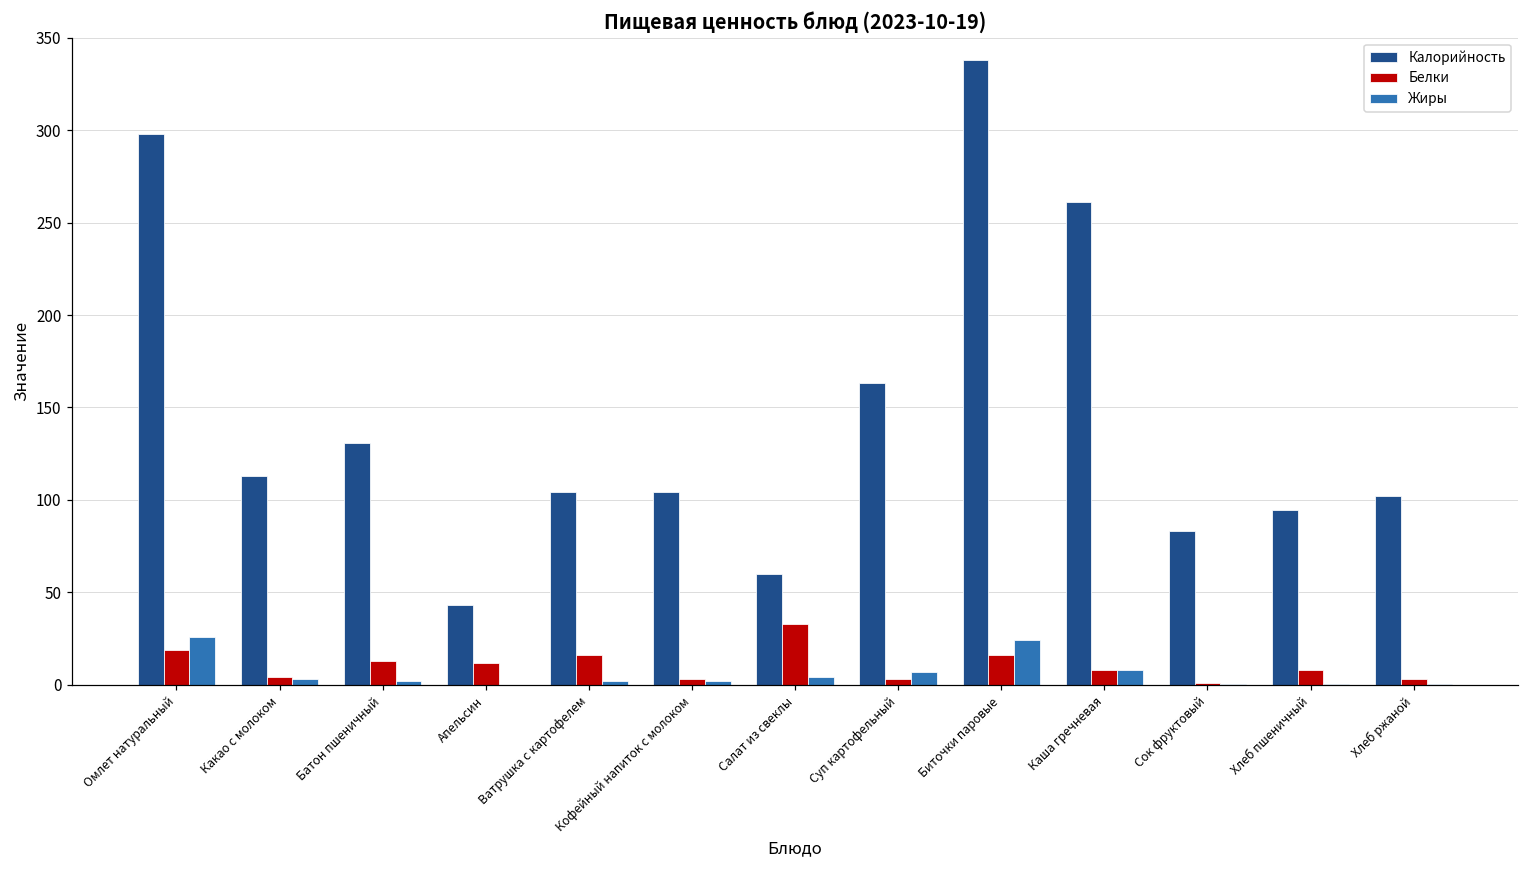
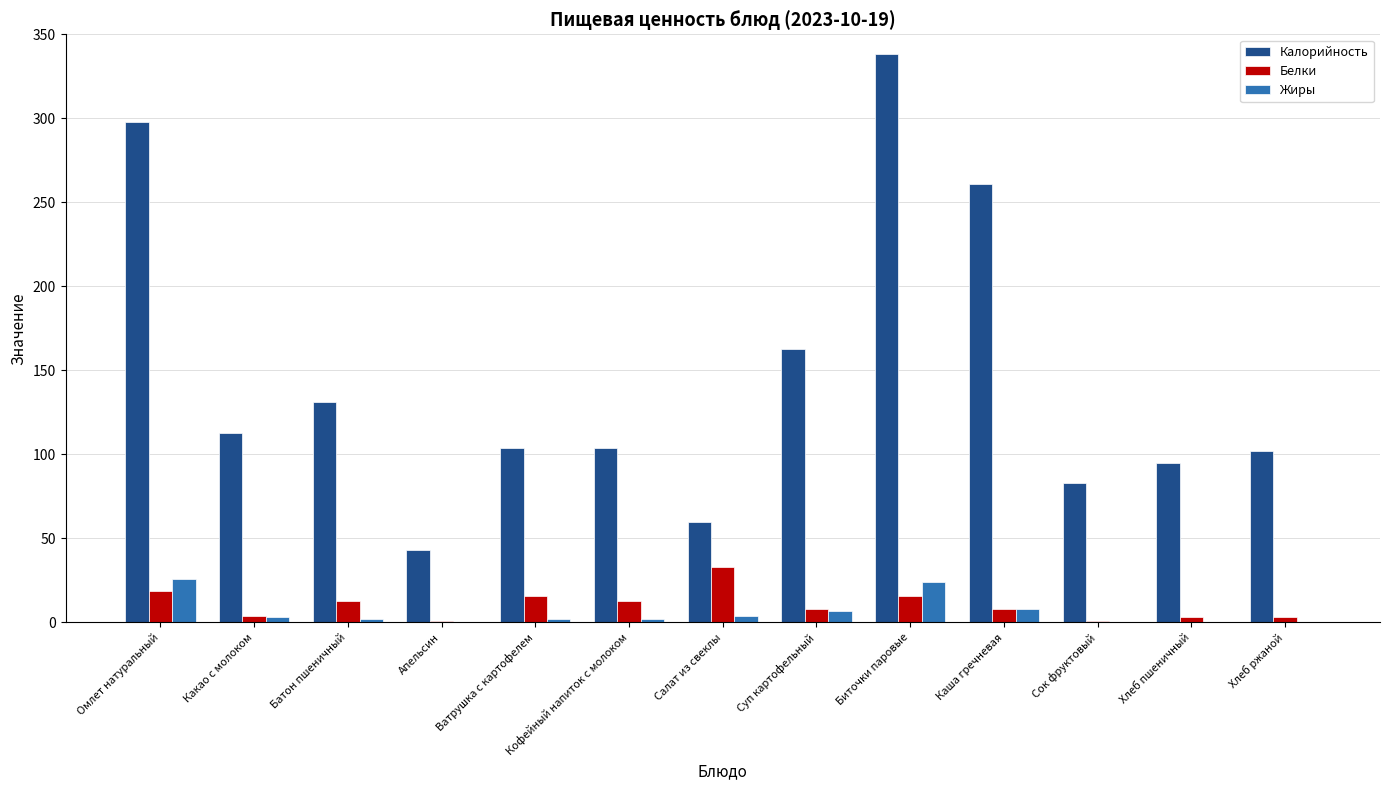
Белки, Апельсин: 12 -> 1
Белки, Кофейный напиток с молоком: 3 -> 13
Белки, Суп картофельный: 3 -> 8
Белки, Хлеб пшеничный: 8 -> 3
